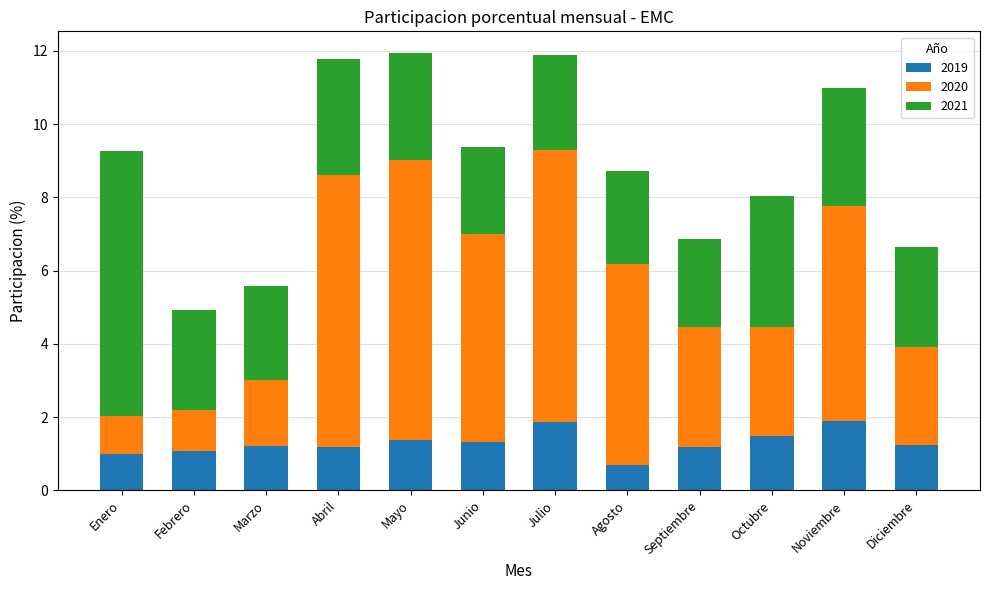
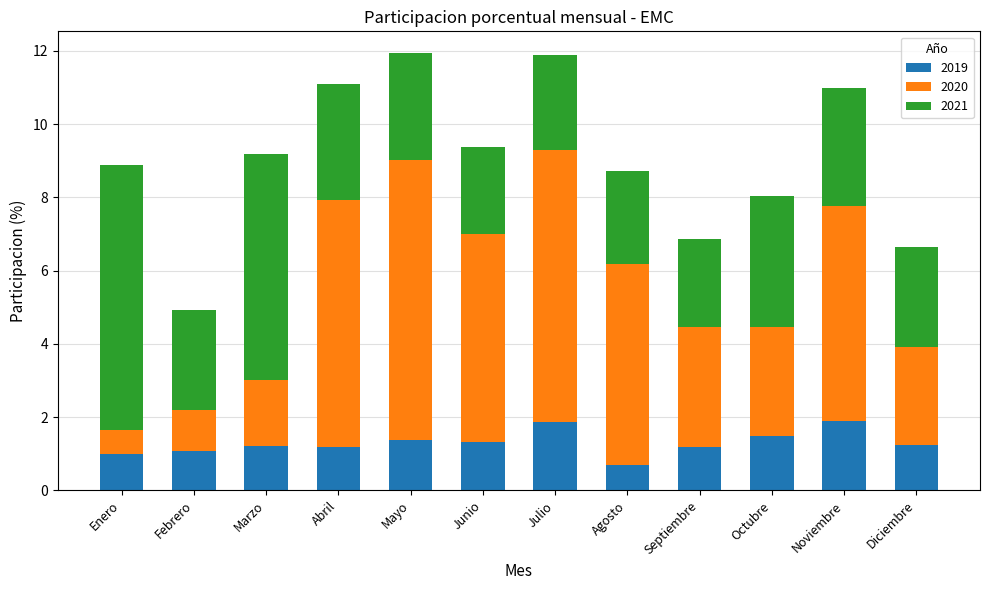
2020, Enero: 1.0 -> 0.7
2021, Marzo: 2.6 -> 6.2
2020, Abril: 7.4 -> 6.7
